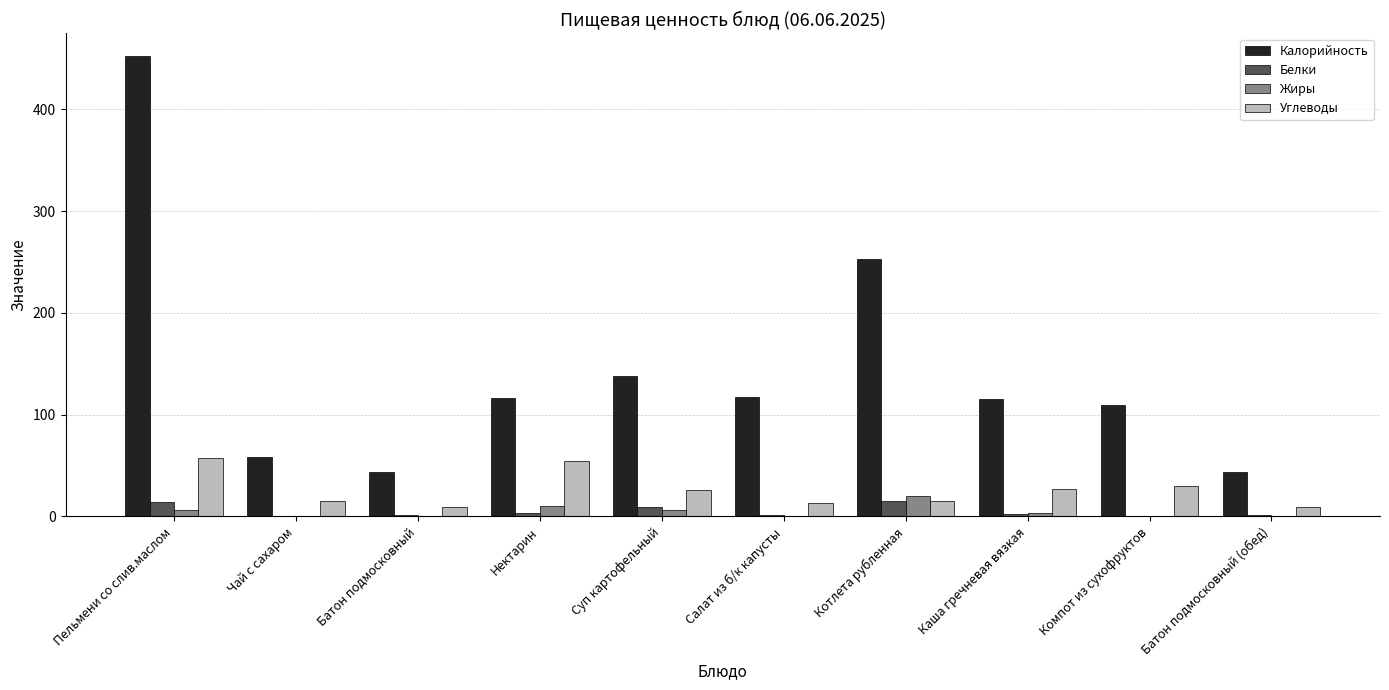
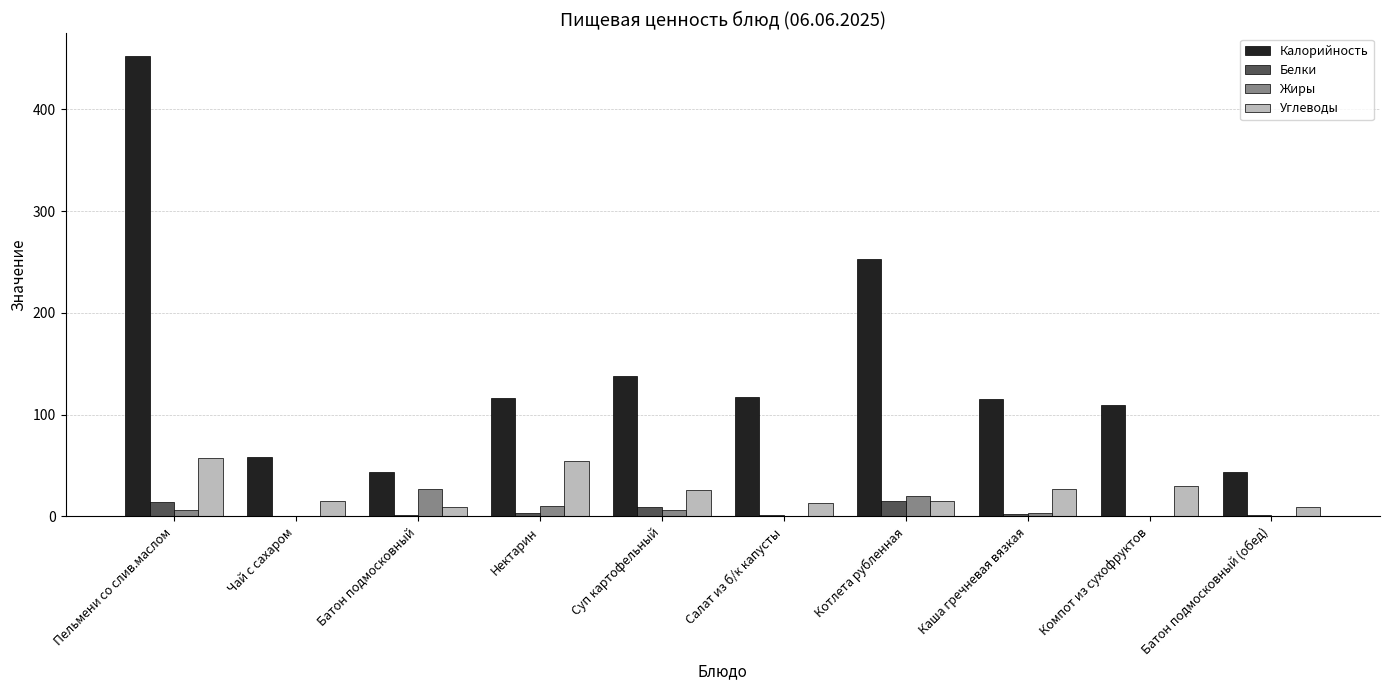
Жиры, Батон подмосковный: 0 -> 27
